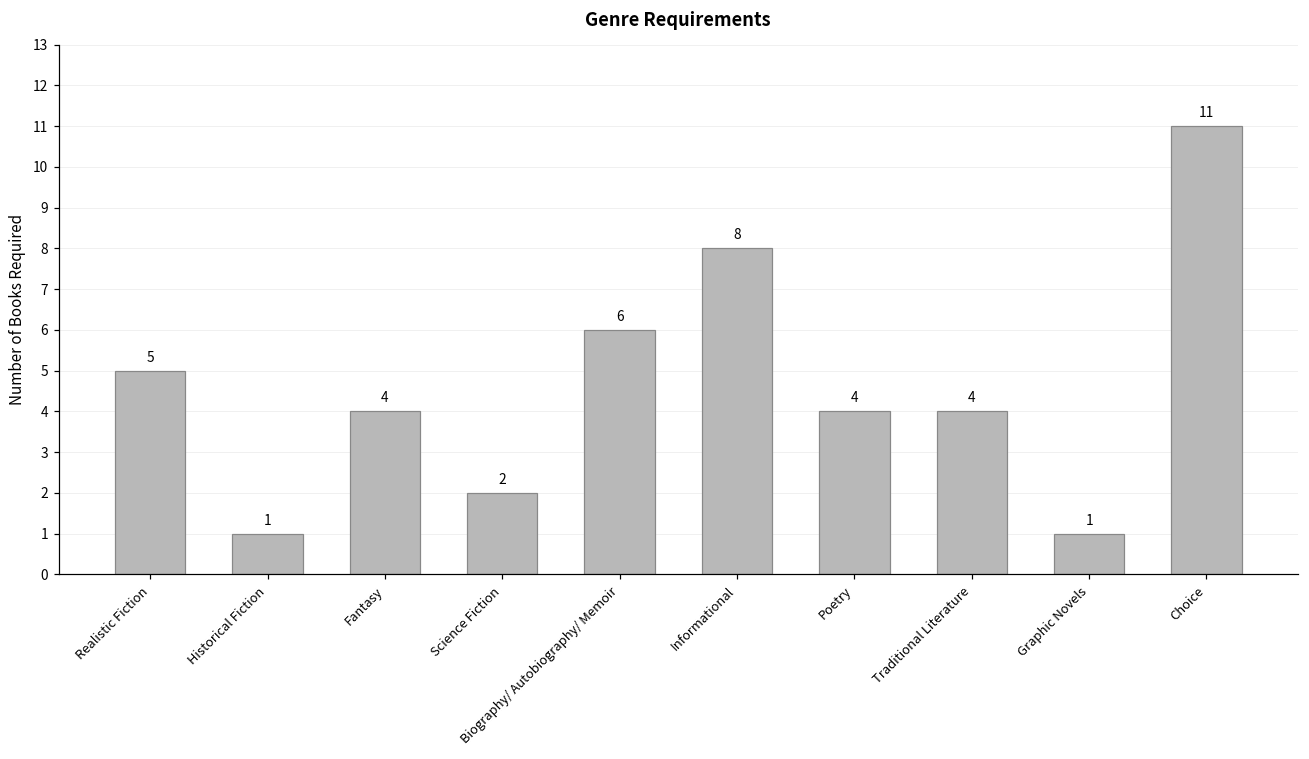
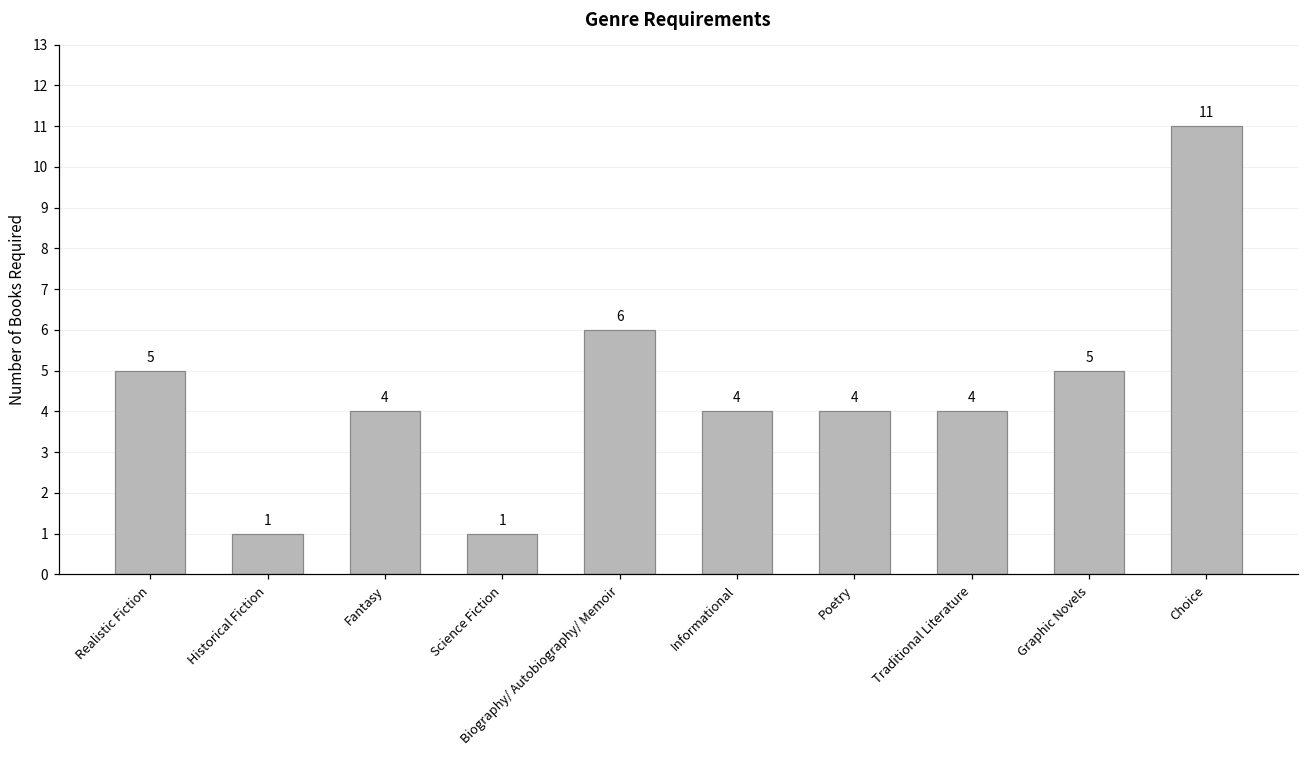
Science Fiction: 2 -> 1
Informational: 8 -> 4
Graphic Novels: 1 -> 5
